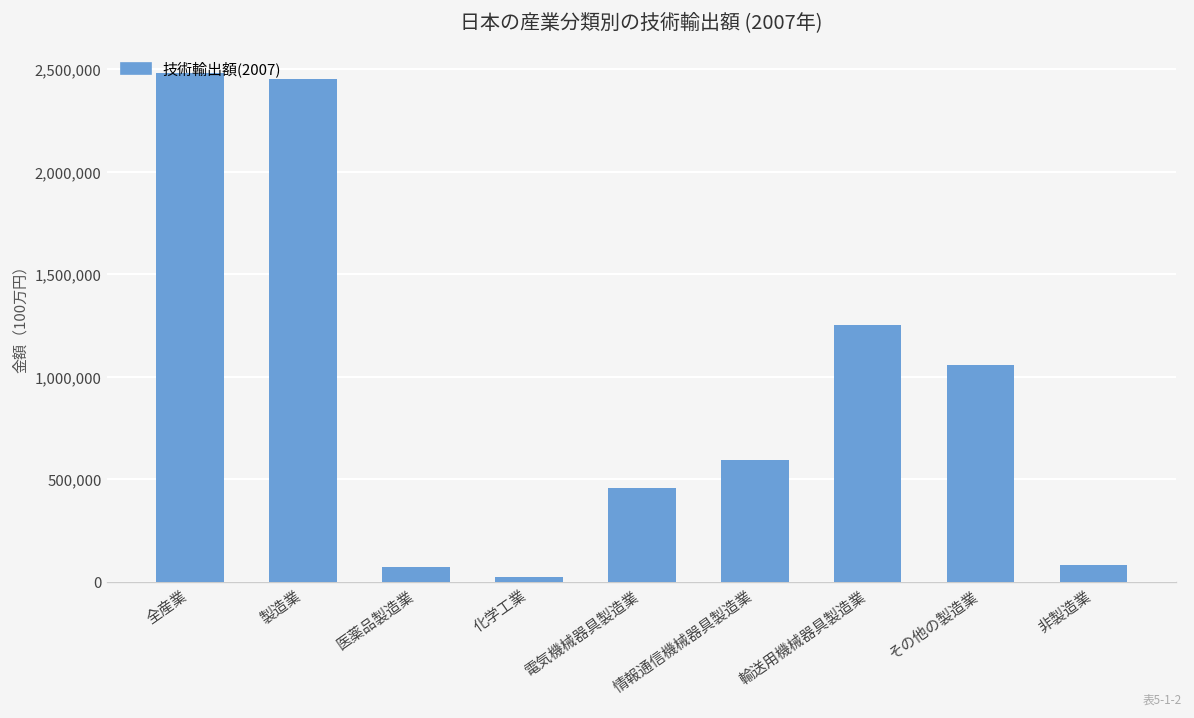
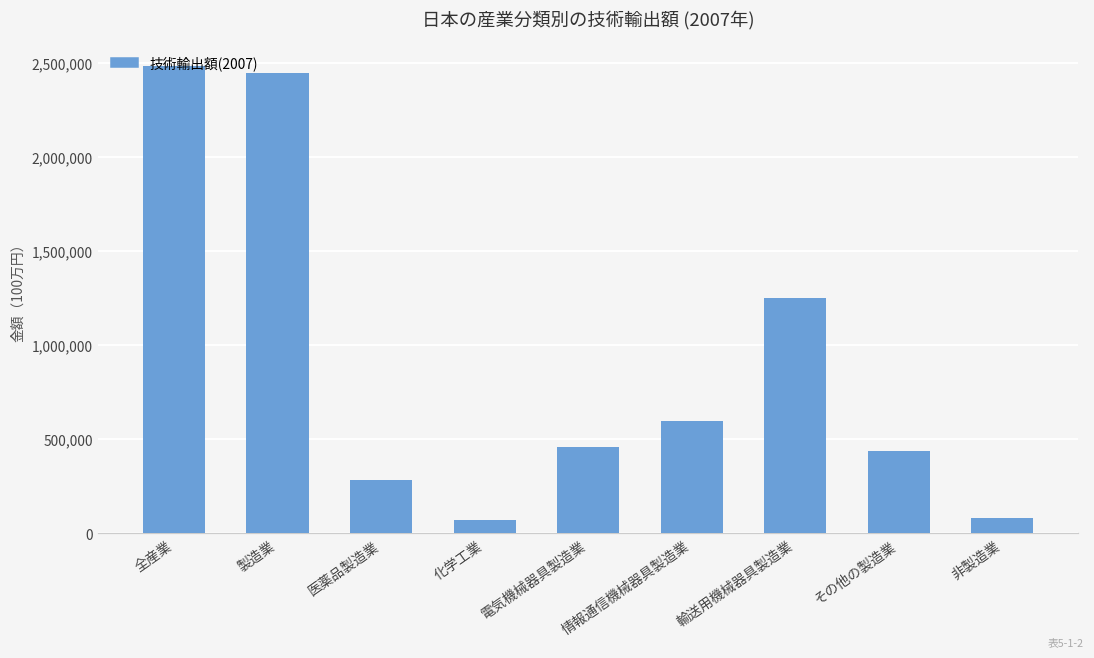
医薬品製造業: 70,000 -> 280,000
化学工業: 30,000 -> 70,000
その他の製造業: 1,060,000 -> 440,000
